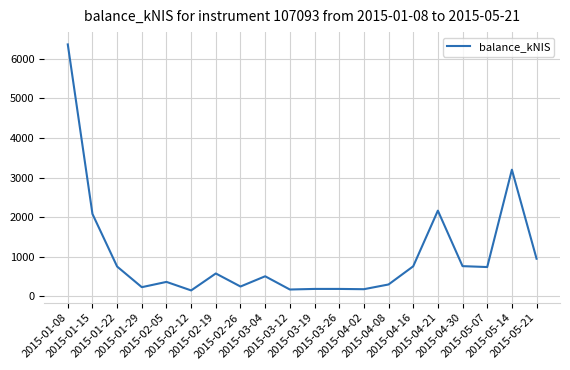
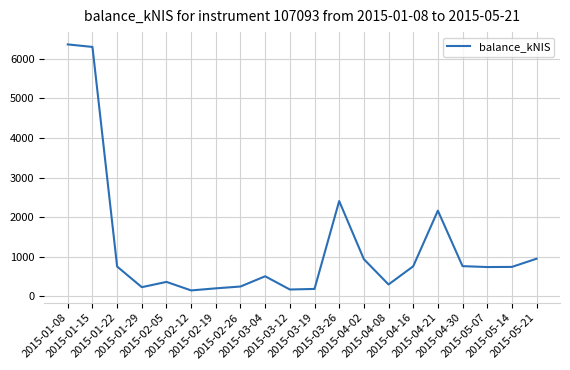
2015-01-15: 2100 -> 6300
2015-02-19: 600 -> 200
2015-03-26: 200 -> 2400
2015-04-02: 200 -> 900
2015-05-14: 3200 -> 700
